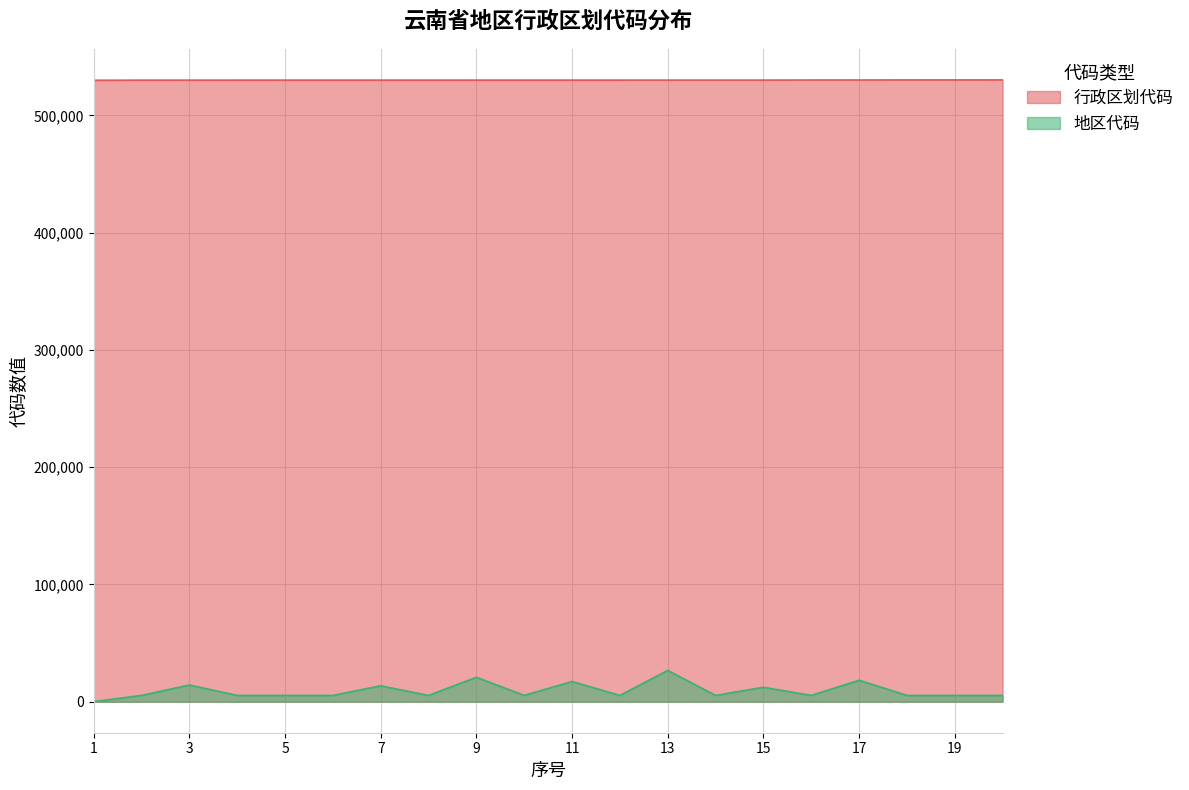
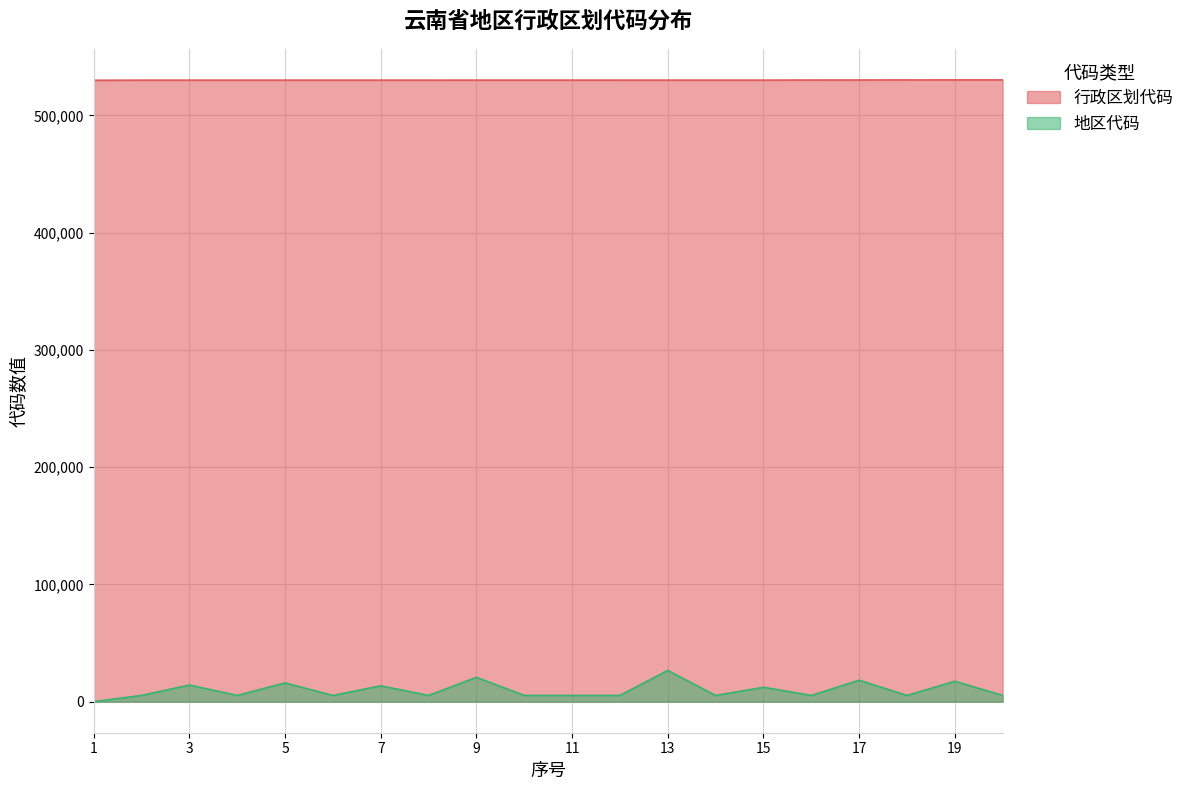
地区代码, 5: 5,000 -> 16,000
地区代码, 11: 17,000 -> 5,000
地区代码, 19: 5,000 -> 17,000
